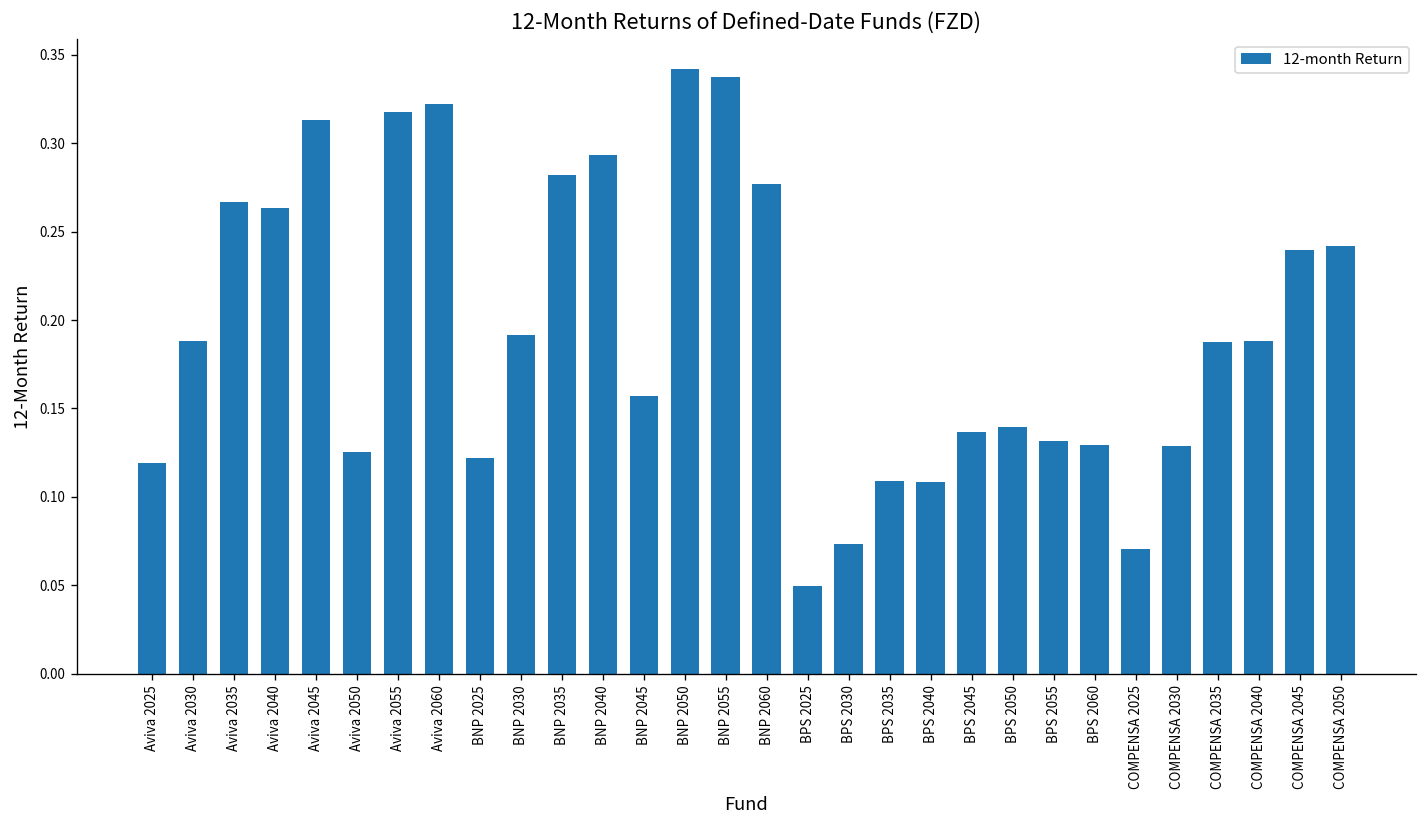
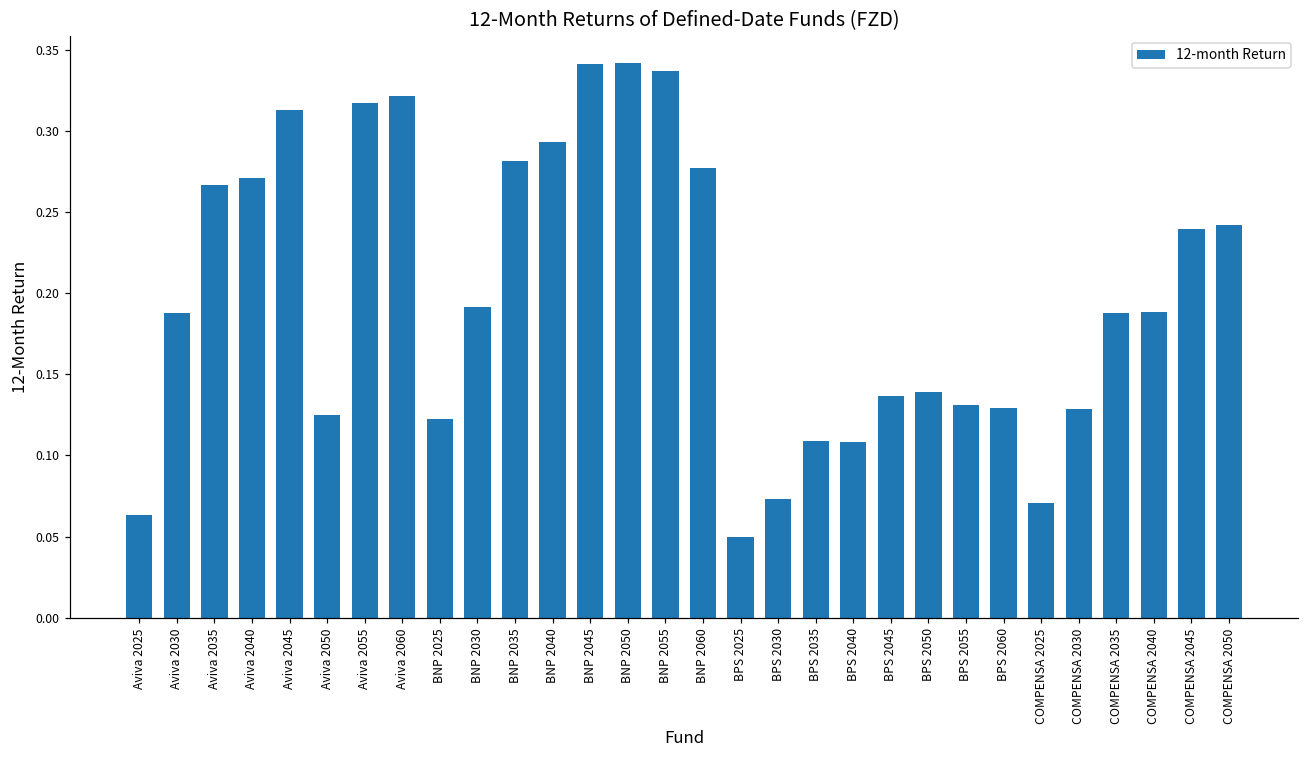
Aviva 2025: 0.119 -> 0.064
Aviva 2040: 0.263 -> 0.271
BNP 2045: 0.157 -> 0.341
